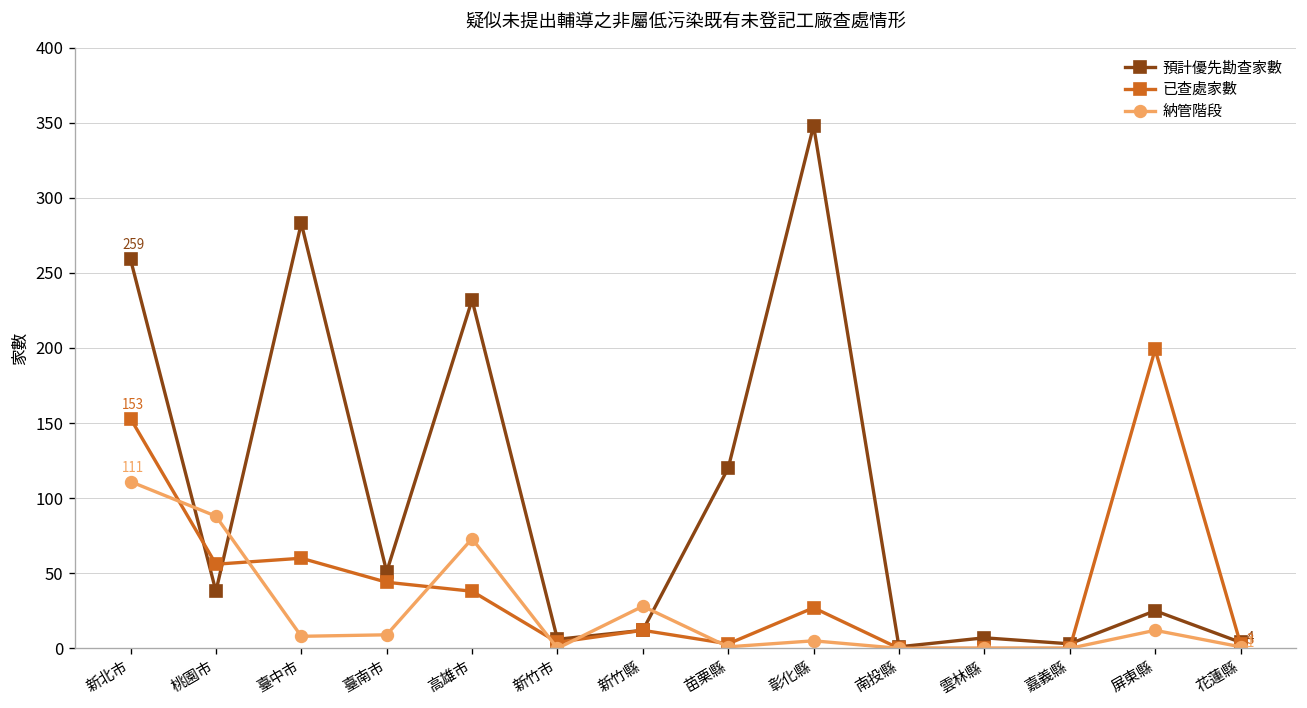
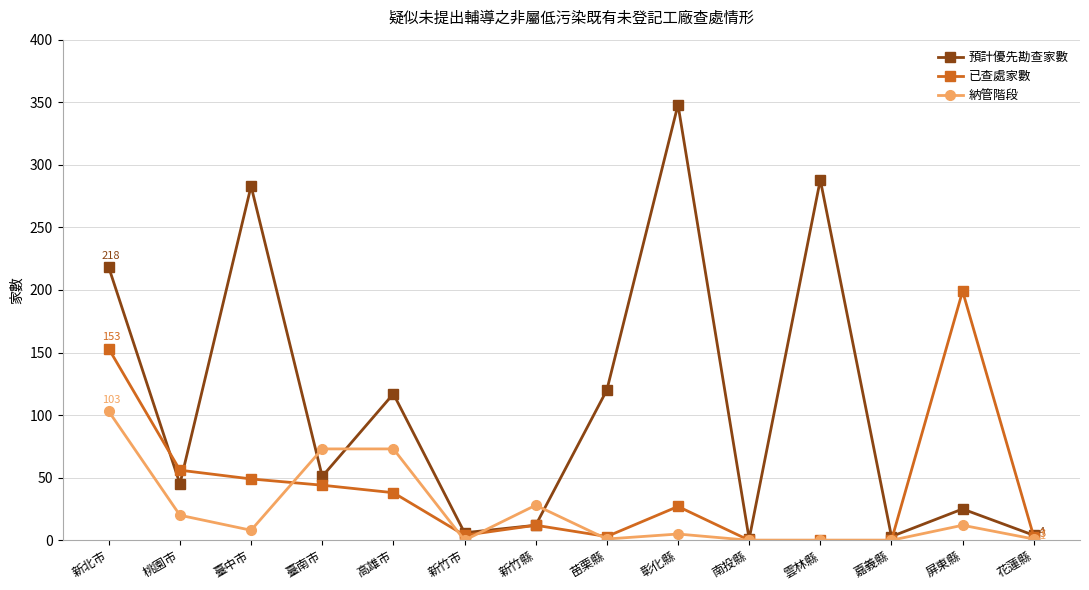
預計優先勘查家數, 新北市: 259 -> 218
納管階段, 新北市: 111 -> 103
預計優先勘查家數, 桃園市: 38 -> 45
納管階段, 桃園市: 88 -> 20
已查處家數, 臺中市: 60 -> 49
納管階段, 臺南市: 9 -> 73
預計優先勘查家數, 高雄市: 232 -> 117
預計優先勘查家數, 雲林縣: 7 -> 288
